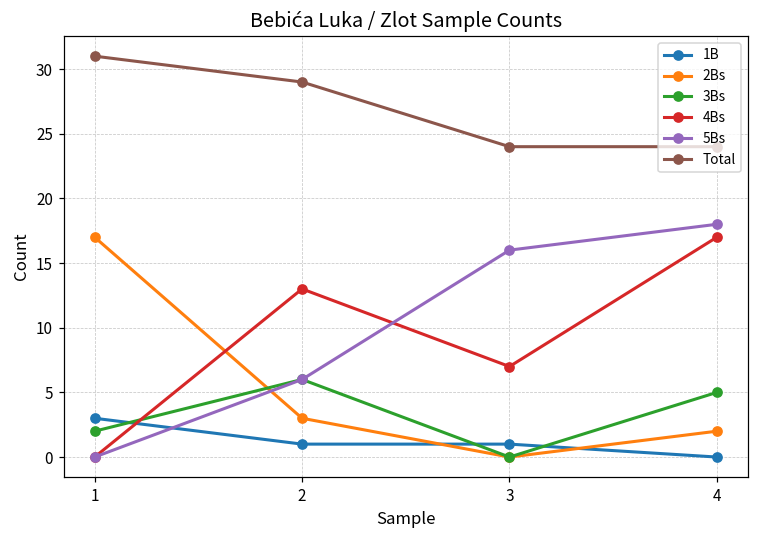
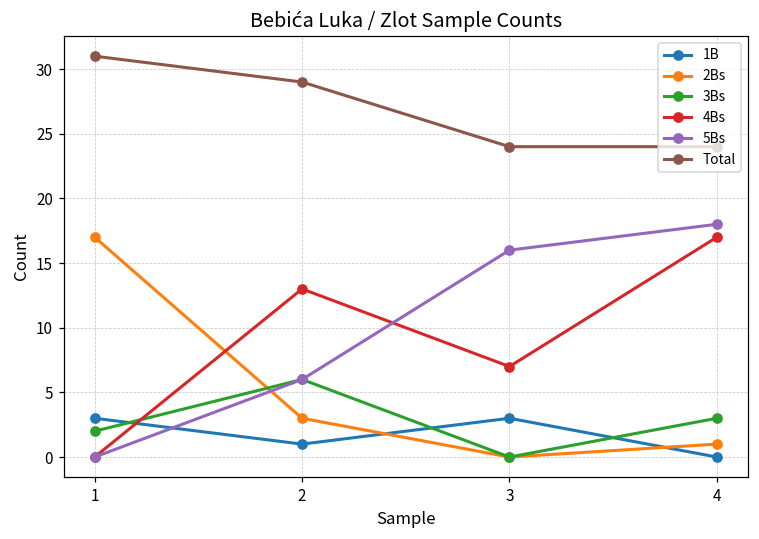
1B, 3: 1 -> 3
2Bs, 4: 2 -> 1
3Bs, 4: 5 -> 3
